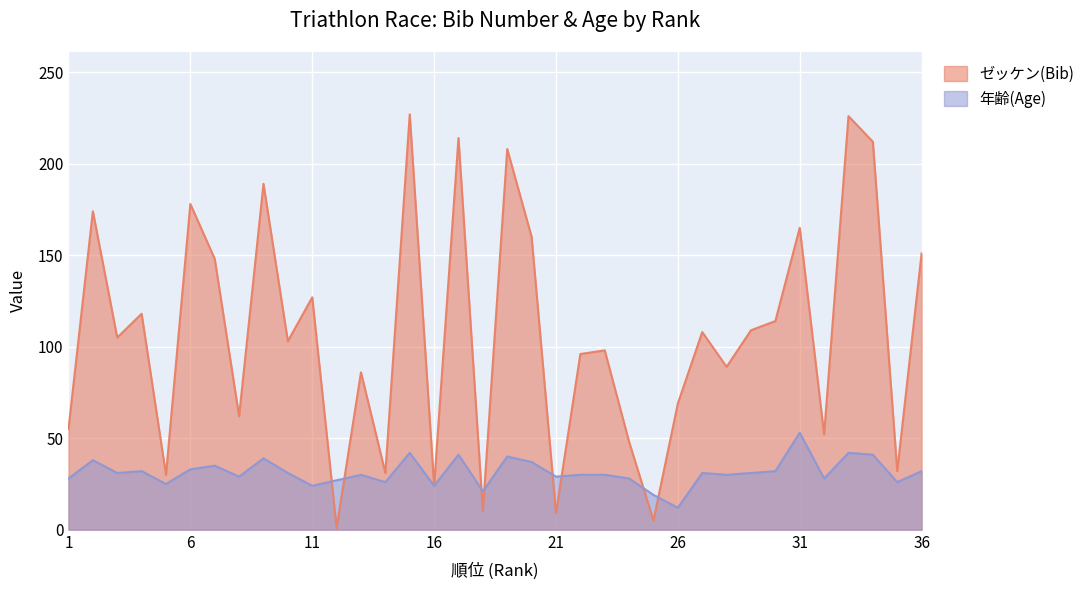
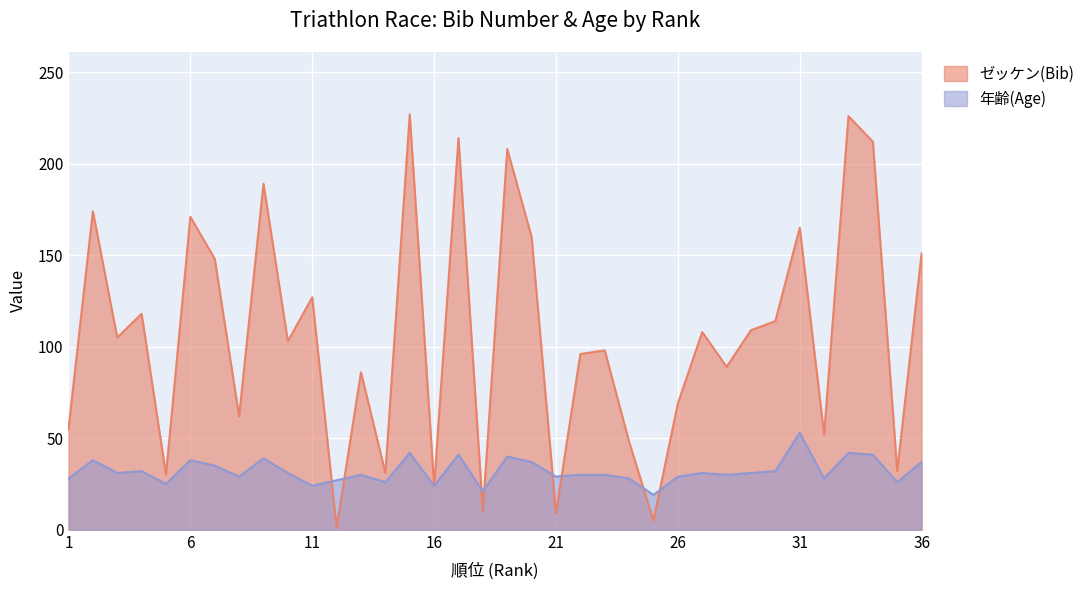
ゼッケン(Bib), 6: 178 -> 171
年齢(Age), 6: 33 -> 38
年齢(Age), 26: 12 -> 29
年齢(Age), 36: 32 -> 37
